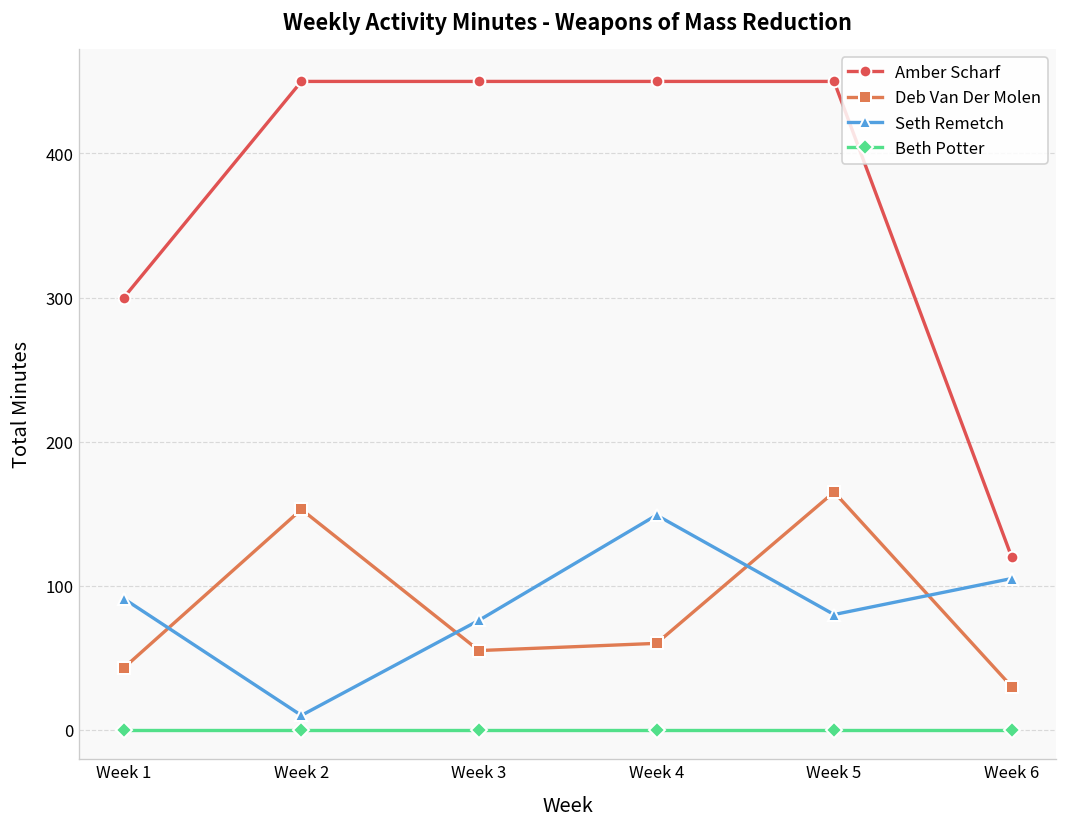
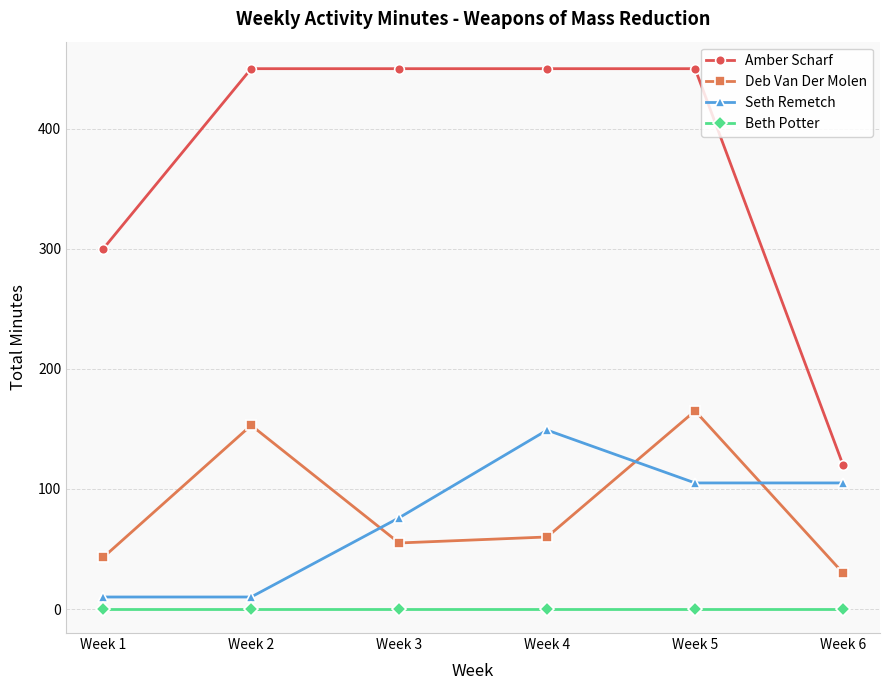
Seth Remetch, Week 1: 91 -> 10
Seth Remetch, Week 5: 80 -> 105
